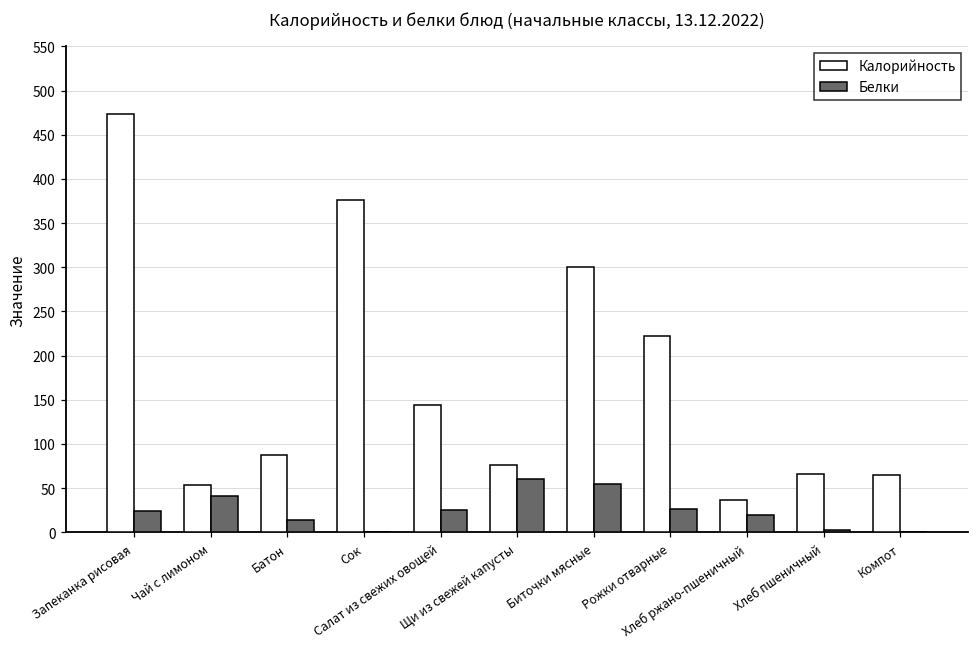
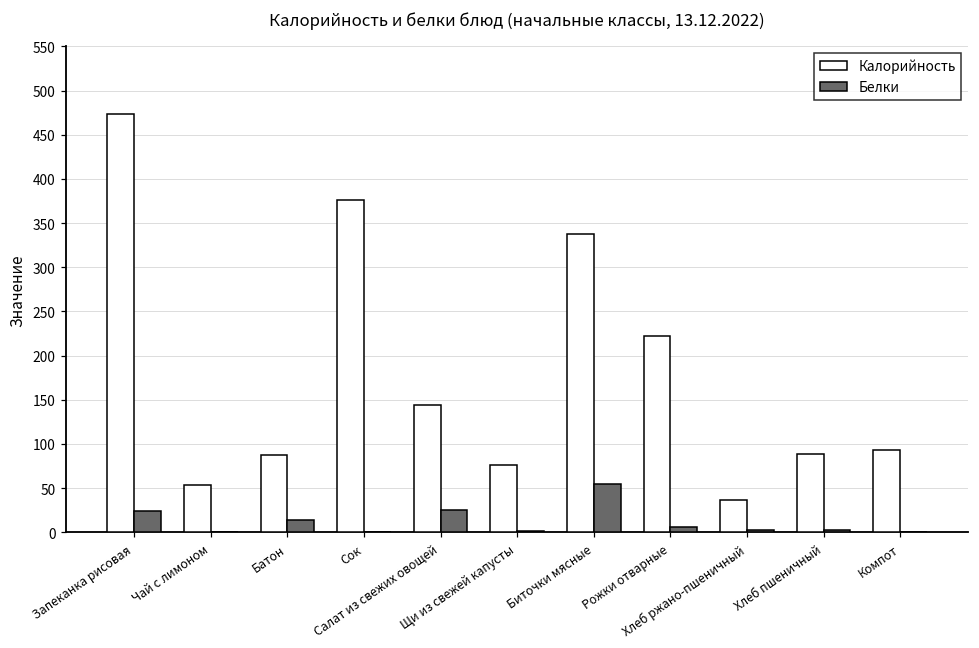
Белки, Чай с лимоном: 40 -> 0
Белки, Щи из свежей капусты: 60 -> 0
Калорийность, Биточки мясные: 300 -> 340
Белки, Рожки отварные: 30 -> 10
Белки, Хлеб ржано-пшеничный: 20 -> 0
Калорийность, Хлеб пшеничный: 70 -> 90
Калорийность, Компот: 60 -> 90
